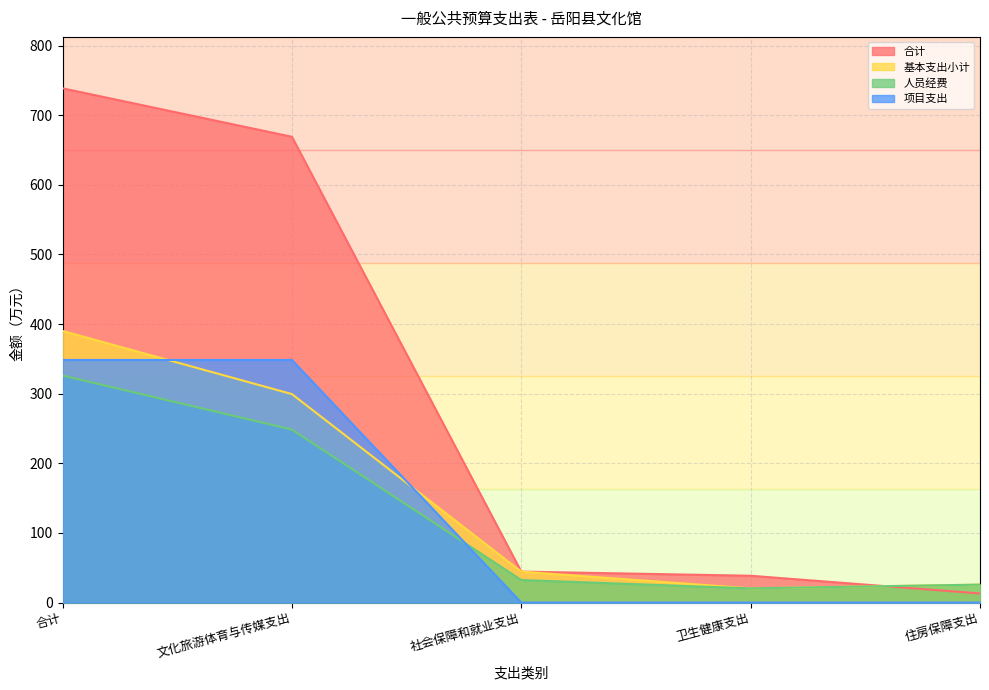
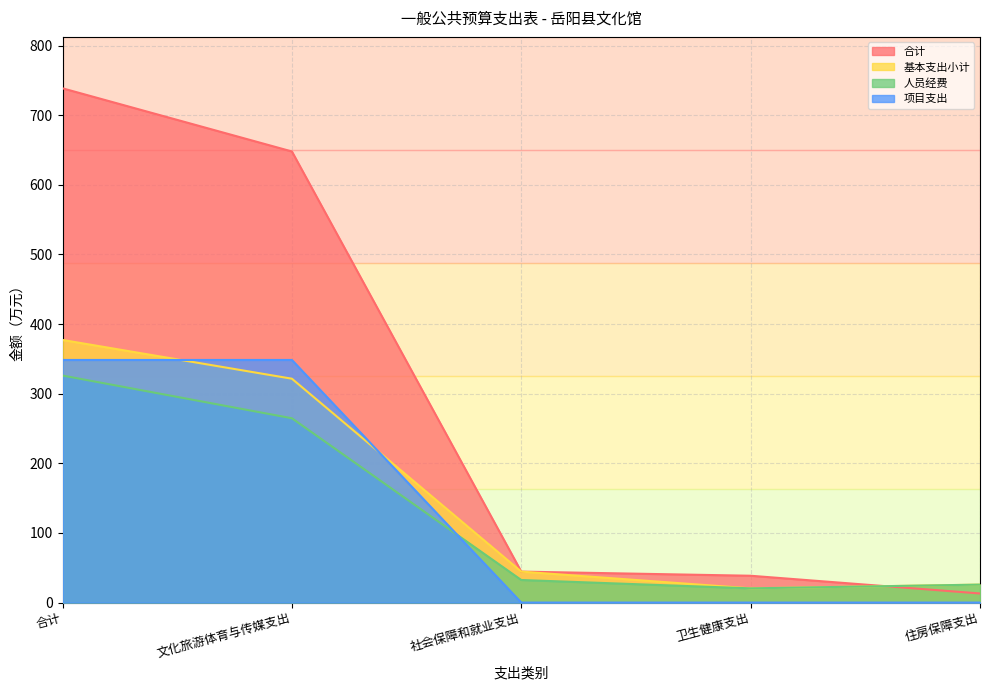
基本支出小计, 合计: 390 -> 380
合计, 文化旅游体育与传媒支出: 670 -> 650
基本支出小计, 文化旅游体育与传媒支出: 300 -> 320
人员经费, 文化旅游体育与传媒支出: 250 -> 260
